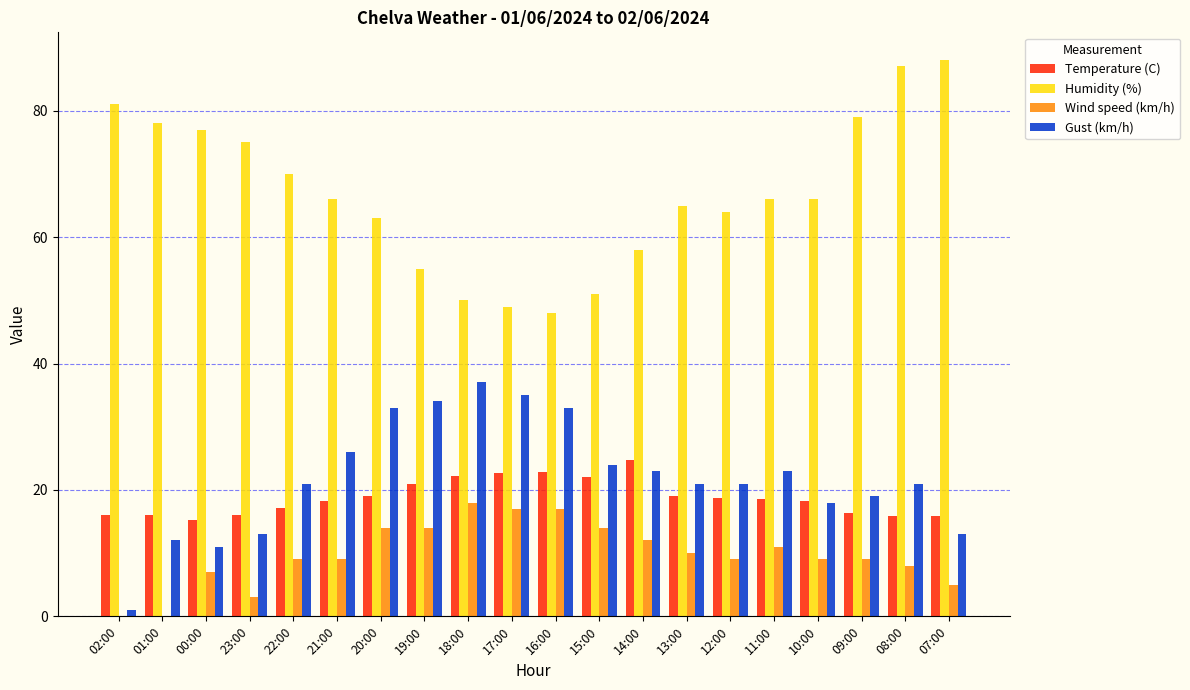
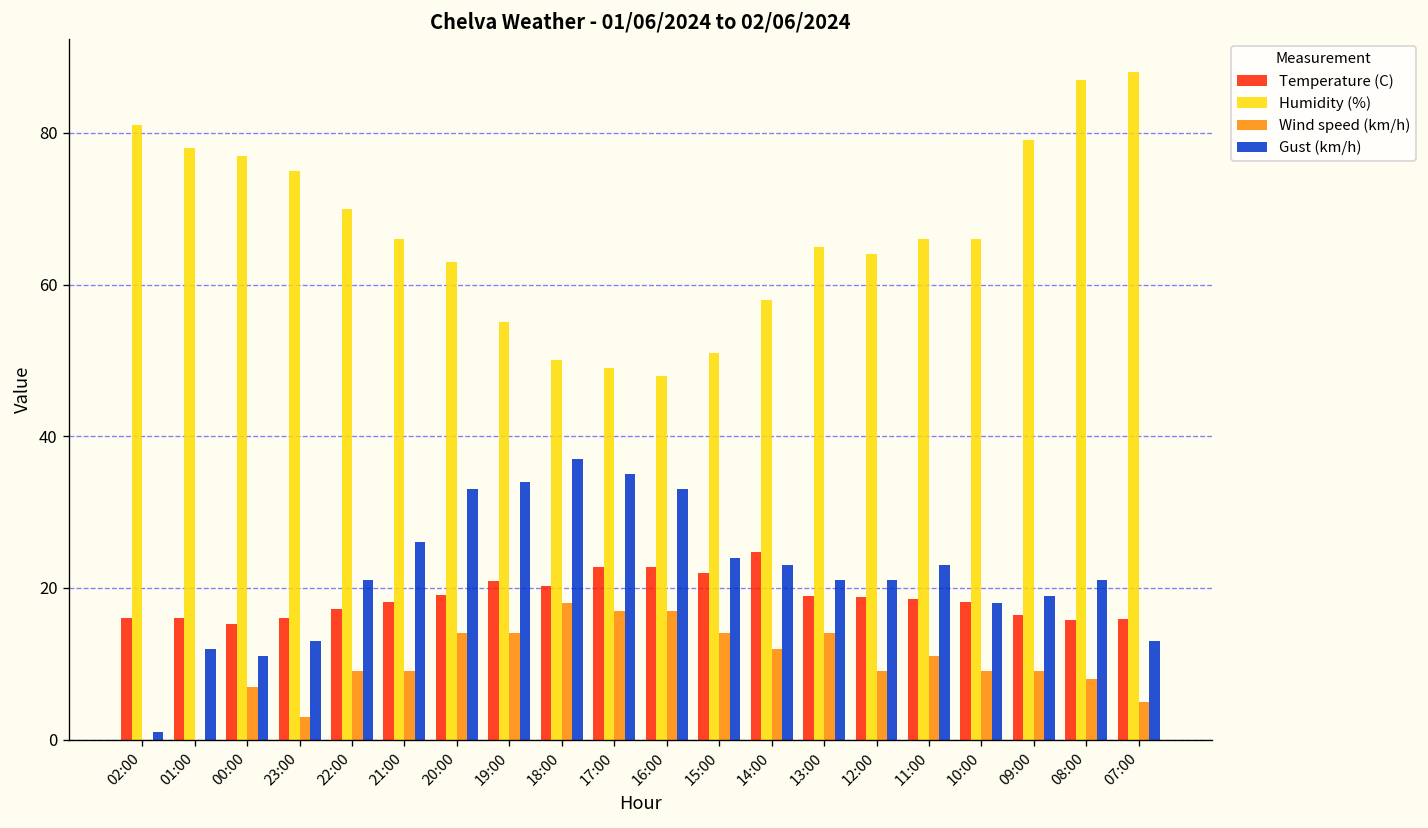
Temperature (C), 18:00: 22 -> 20
Wind speed (km/h), 13:00: 10 -> 14
